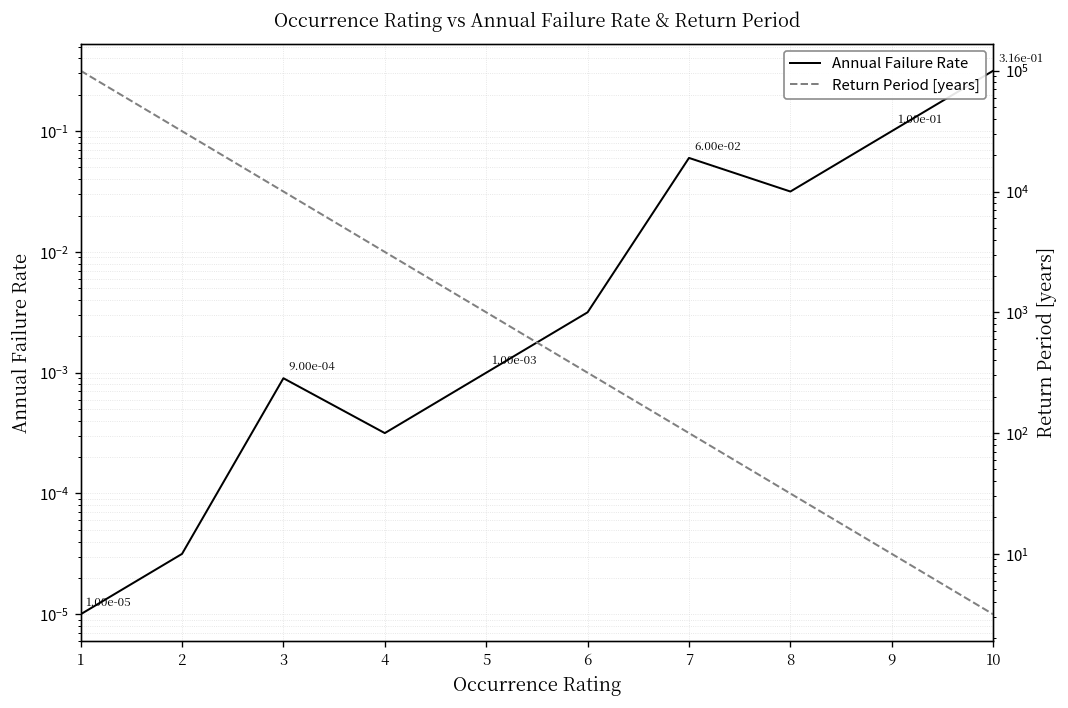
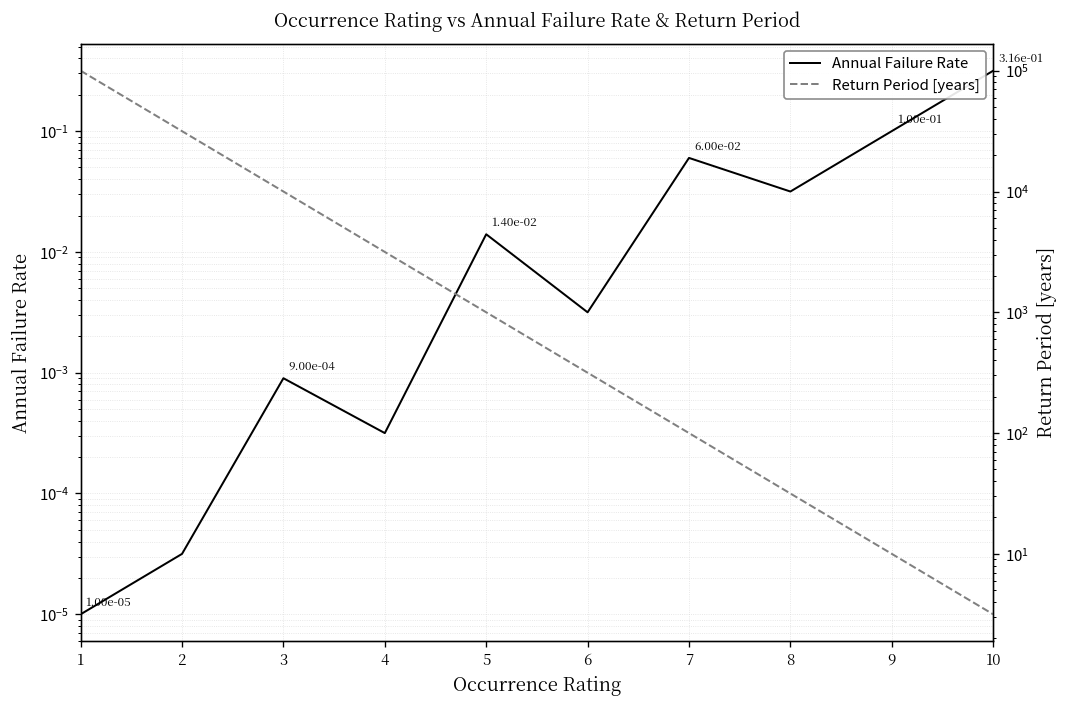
Annual Failure Rate, 5: 1.00e-03 -> 1.40e-02
